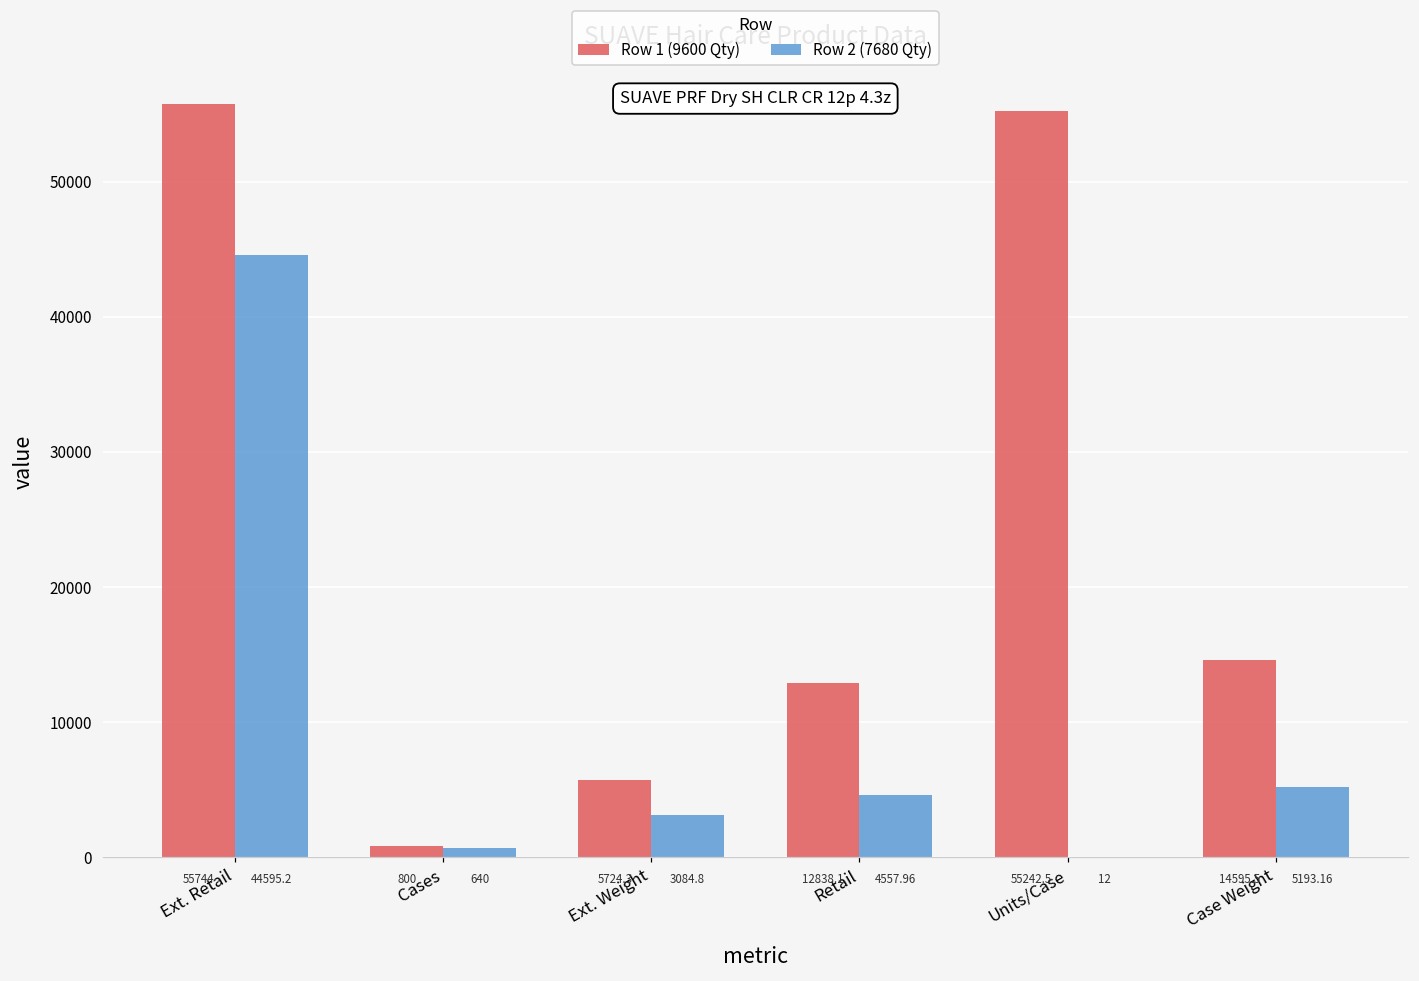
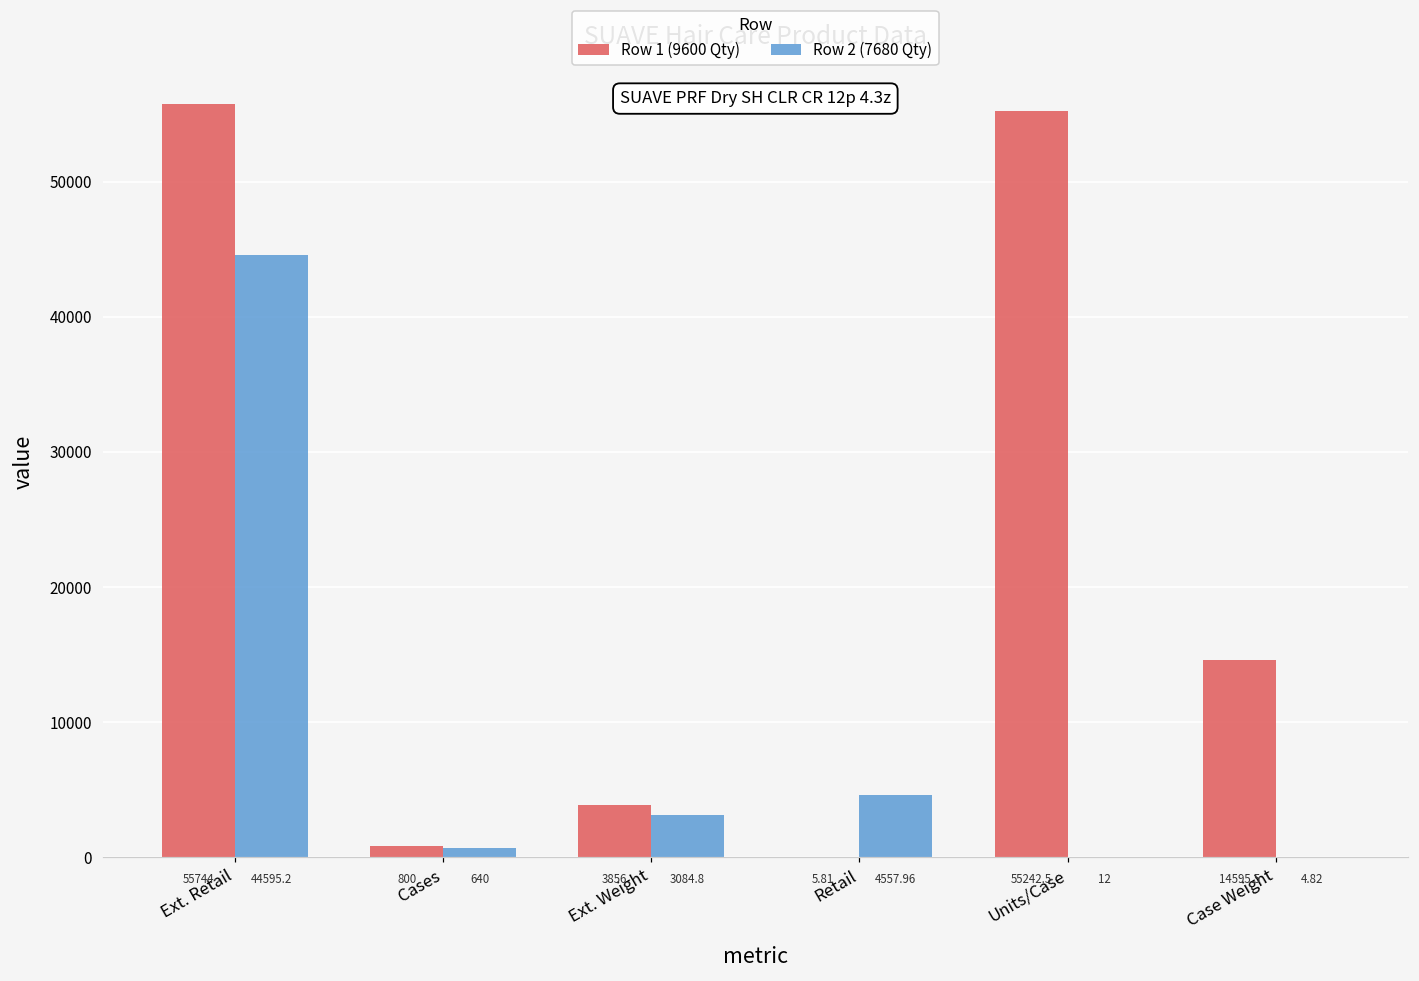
Row 1 (9600 Qty), Ext. Weight: 5724.3 -> 3856
Row 1 (9600 Qty), Retail: 12838.1 -> 5.81
Row 2 (7680 Qty), Case Weight: 5193.16 -> 4.82
